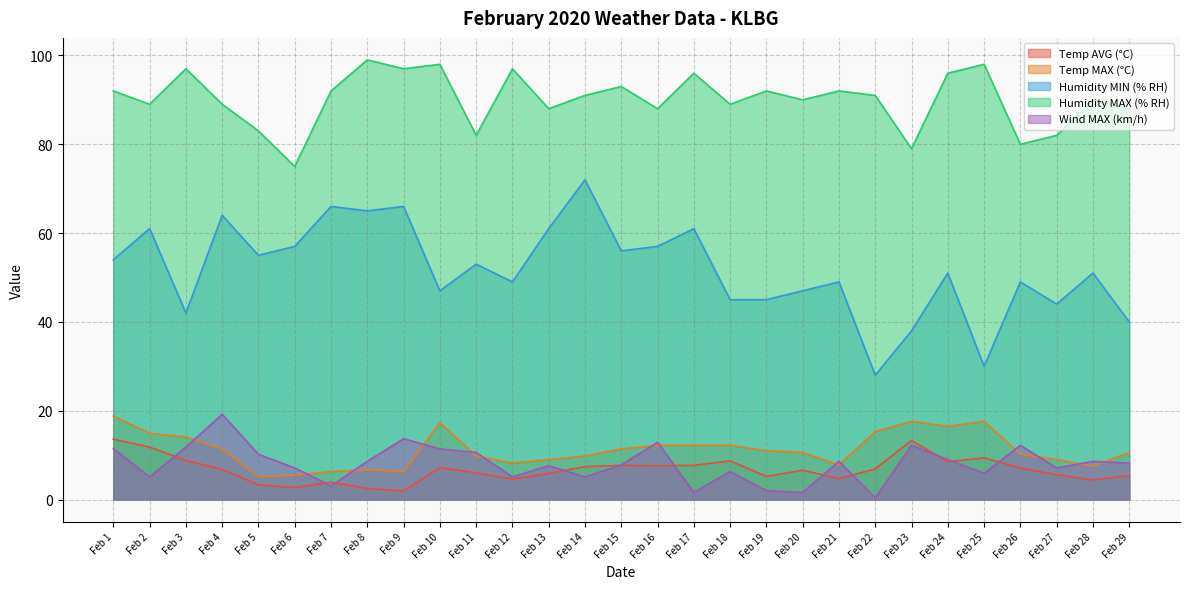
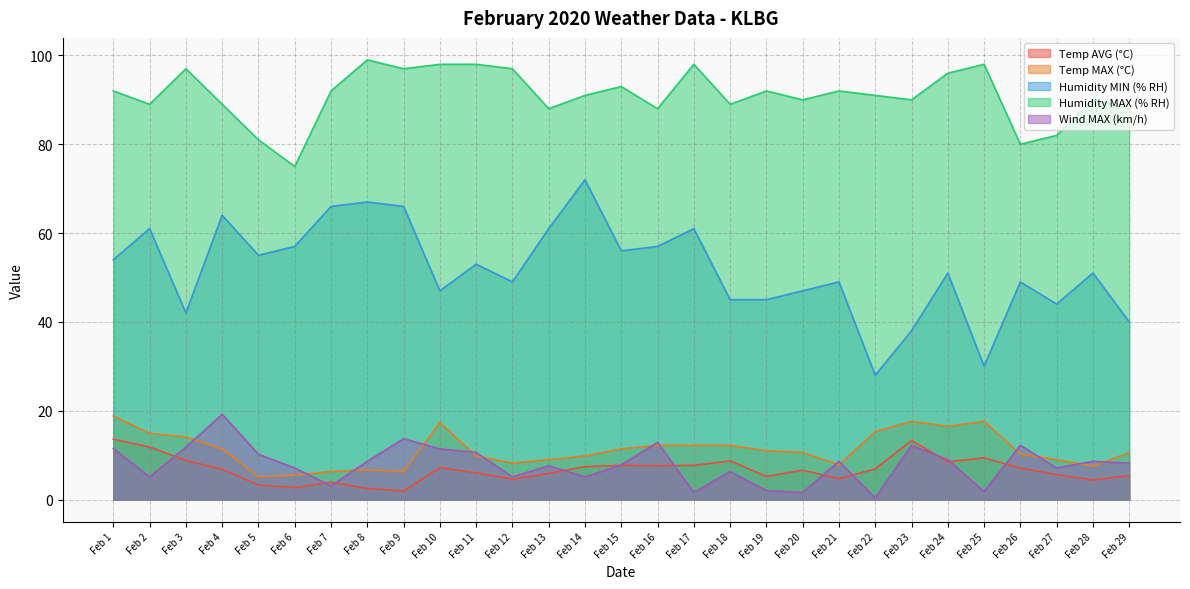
Humidity MAX (% RH), Feb 5: 83 -> 81
Humidity MIN (% RH), Feb 8: 65 -> 67
Humidity MAX (% RH), Feb 11: 82 -> 98
Humidity MAX (% RH), Feb 17: 96 -> 98
Humidity MAX (% RH), Feb 23: 79 -> 90
Wind MAX (km/h), Feb 25: 6 -> 2
